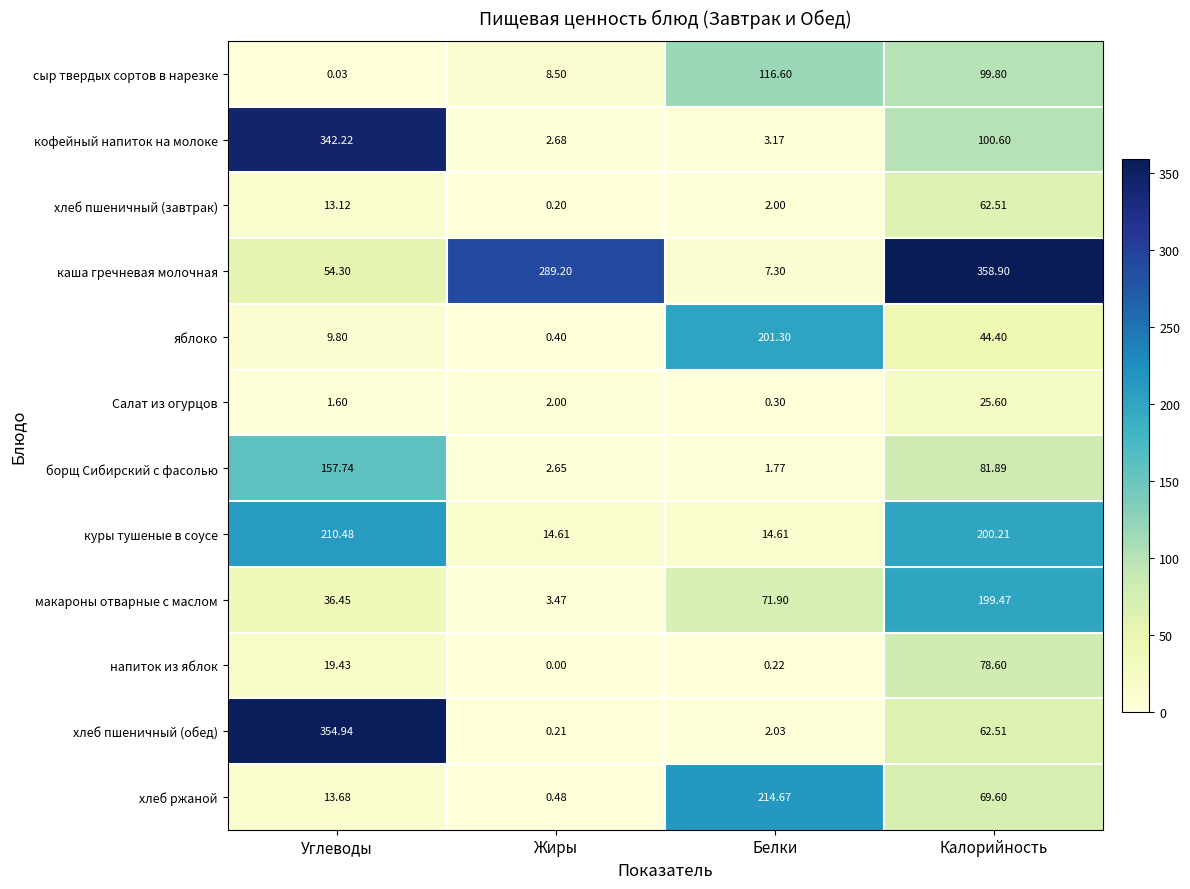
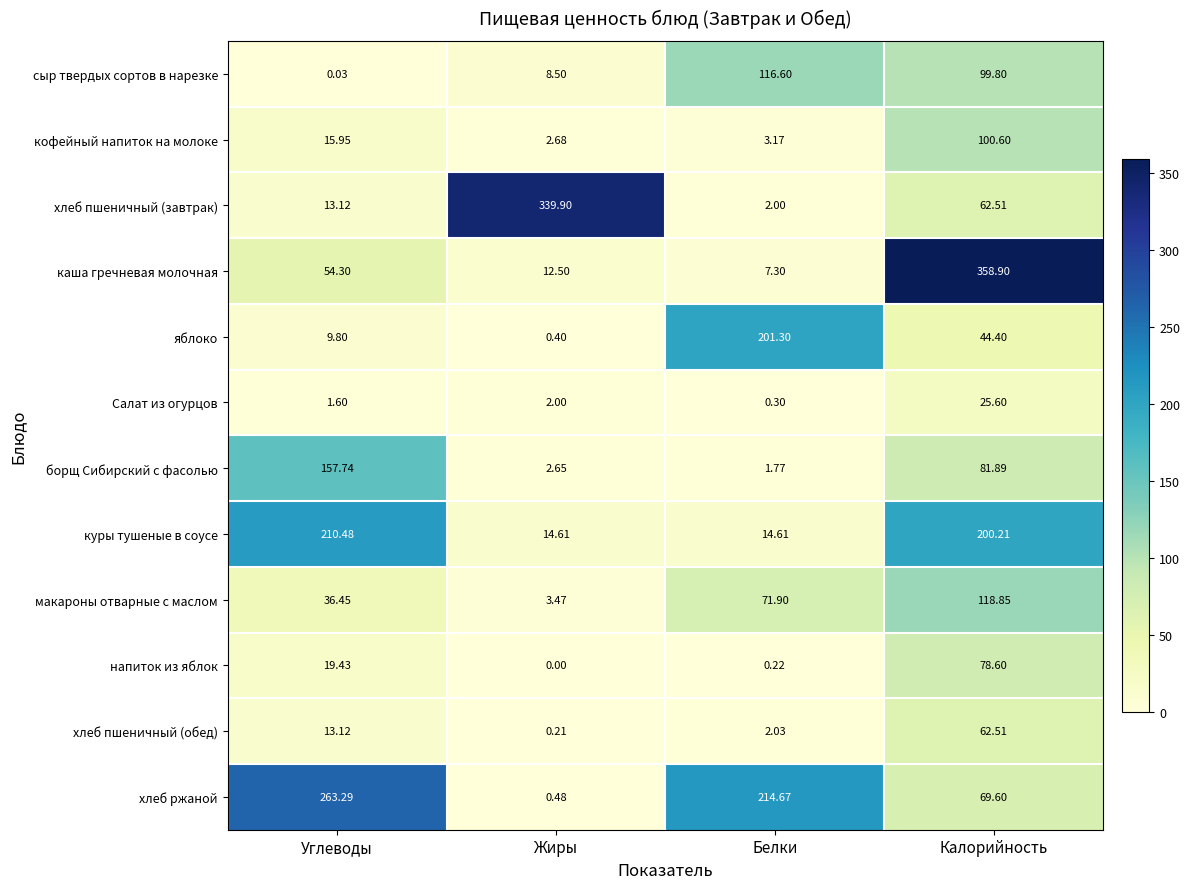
кофейный напиток на молоке, Углеводы: 342.22 -> 15.95
хлеб пшеничный (завтрак), Жиры: 0.20 -> 339.90
каша гречневая молочная, Жиры: 289.20 -> 12.50
макароны отварные с маслом, Калорийность: 199.47 -> 118.85
хлеб пшеничный (обед), Углеводы: 354.94 -> 13.12
хлеб ржаной, Углеводы: 13.68 -> 263.29
